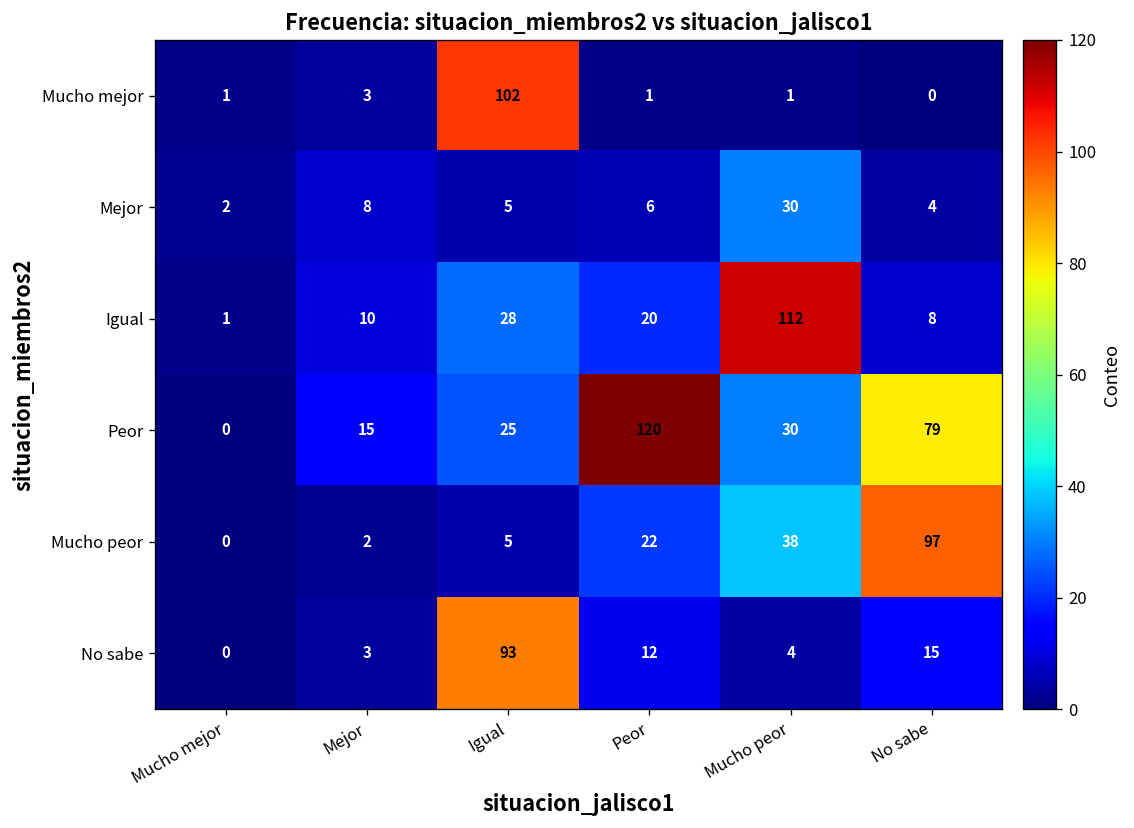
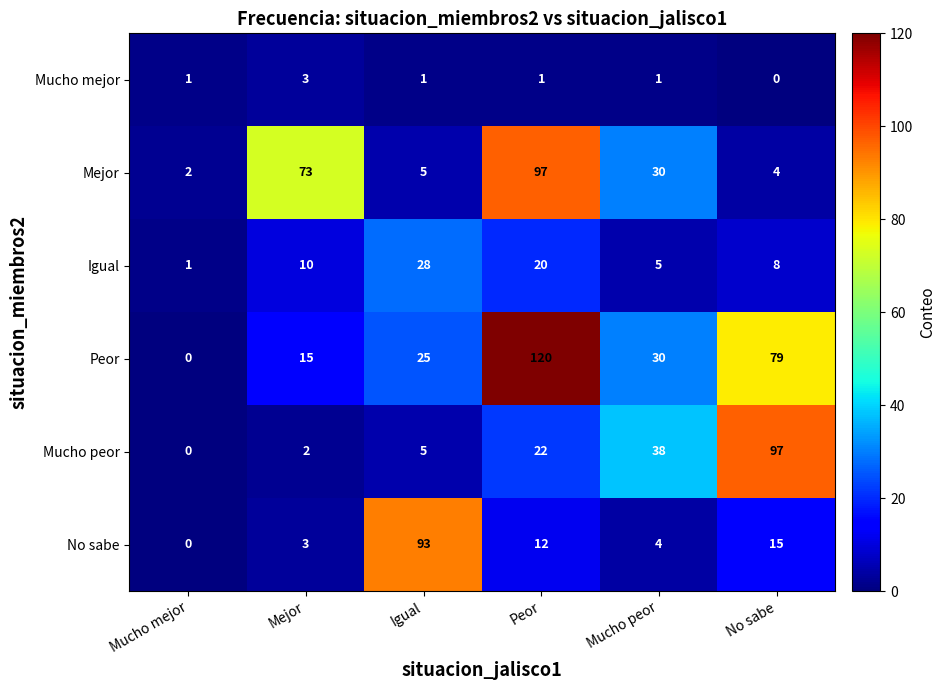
Mucho mejor, Igual: 102 -> 1
Mejor, Mejor: 8 -> 73
Mejor, Peor: 6 -> 97
Igual, Mucho peor: 112 -> 5
